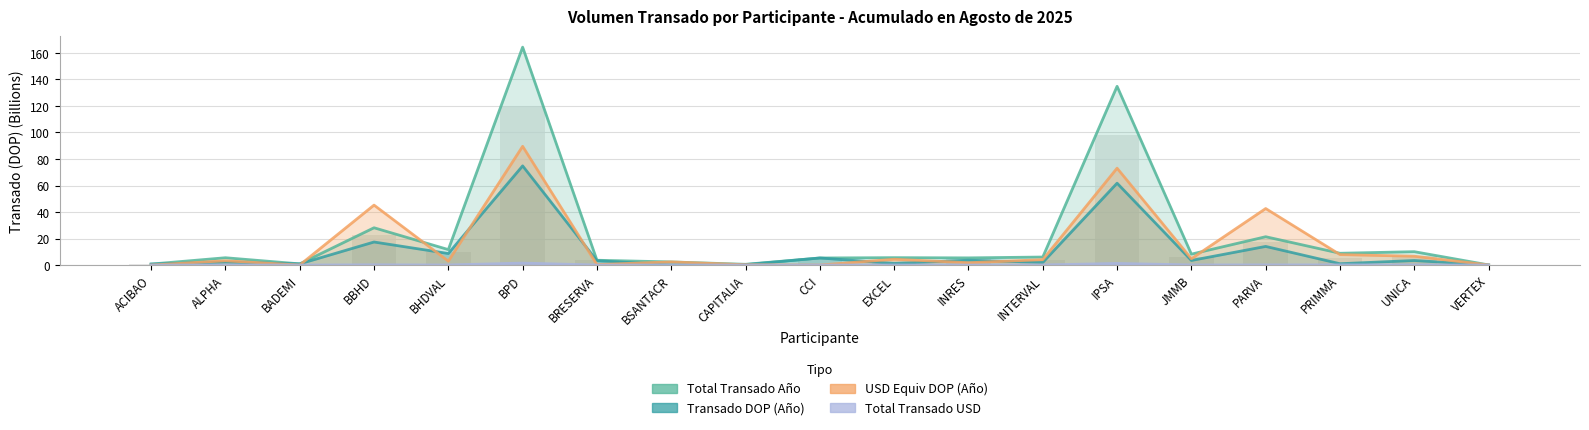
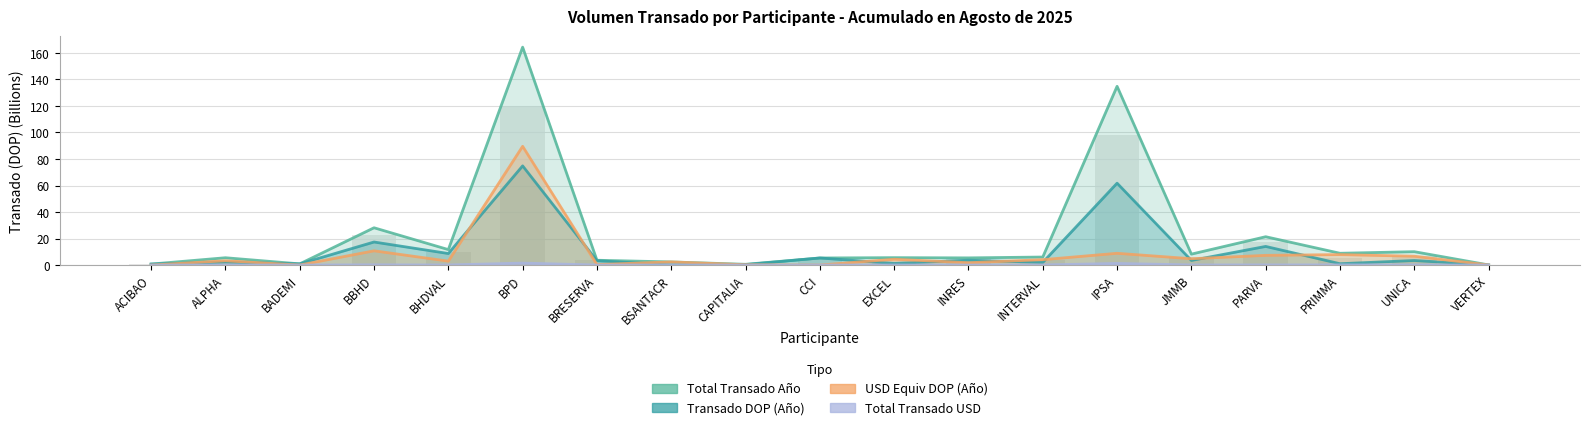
USD Equiv DOP (Año), BBHD: 45 -> 11
USD Equiv DOP (Año), IPSA: 73 -> 9
USD Equiv DOP (Año), PARVA: 43 -> 7
